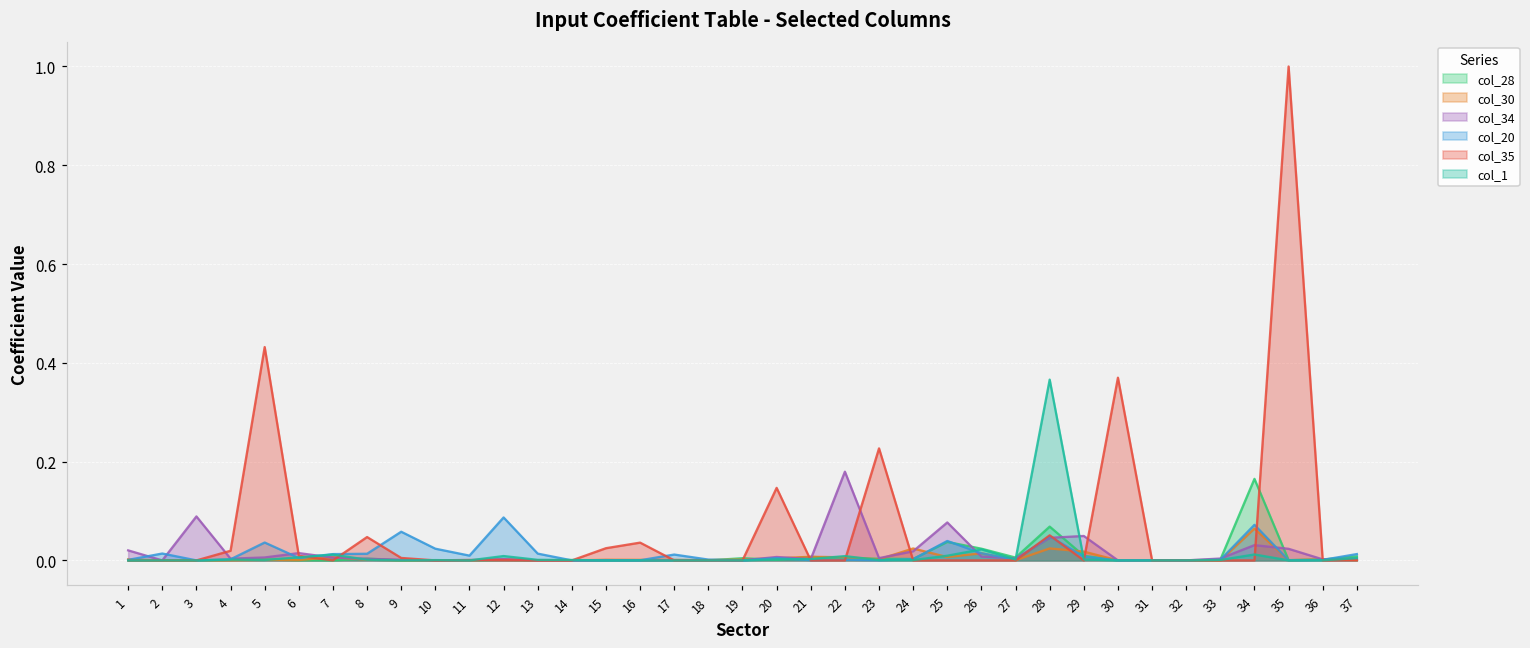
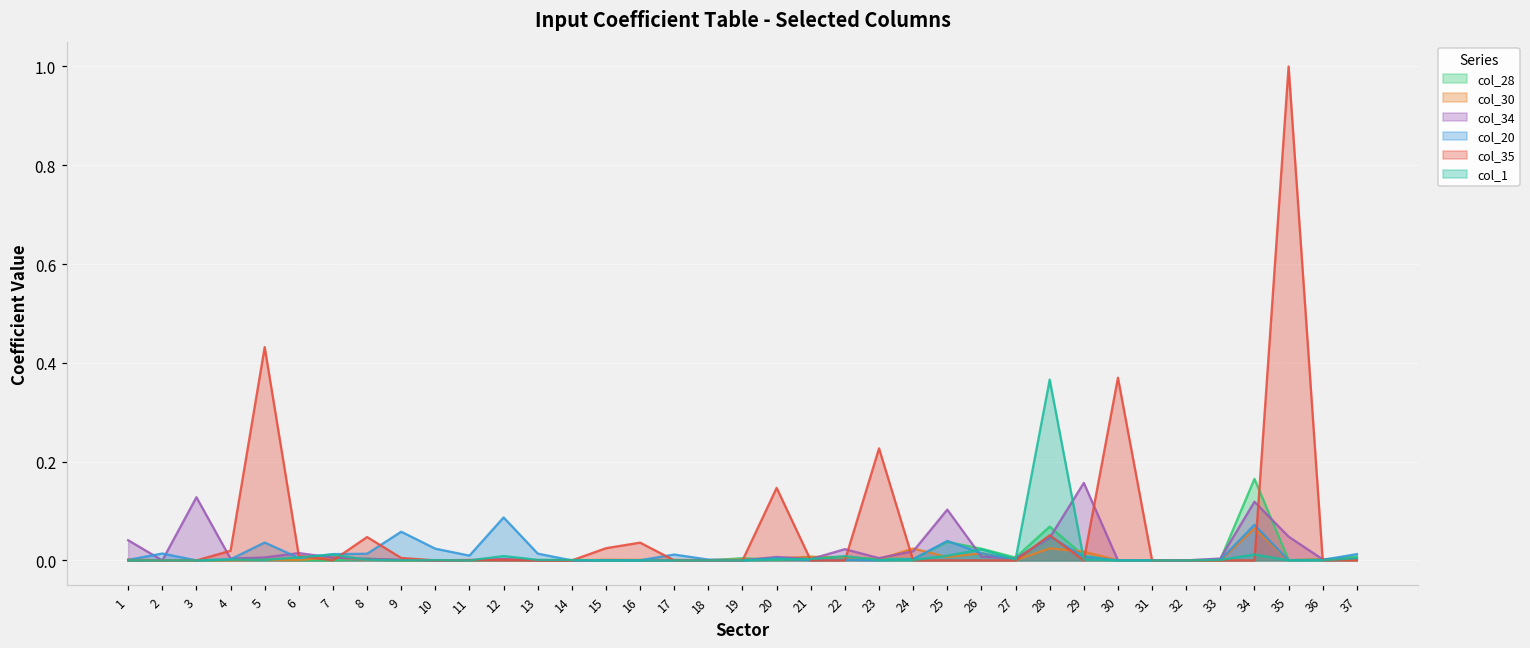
col_34, 1: 0.02 -> 0.04
col_34, 3: 0.09 -> 0.13
col_34, 22: 0.18 -> 0.02
col_34, 25: 0.08 -> 0.10
col_34, 29: 0.05 -> 0.16
col_34, 34: 0.03 -> 0.12
col_34, 35: 0.02 -> 0.05
